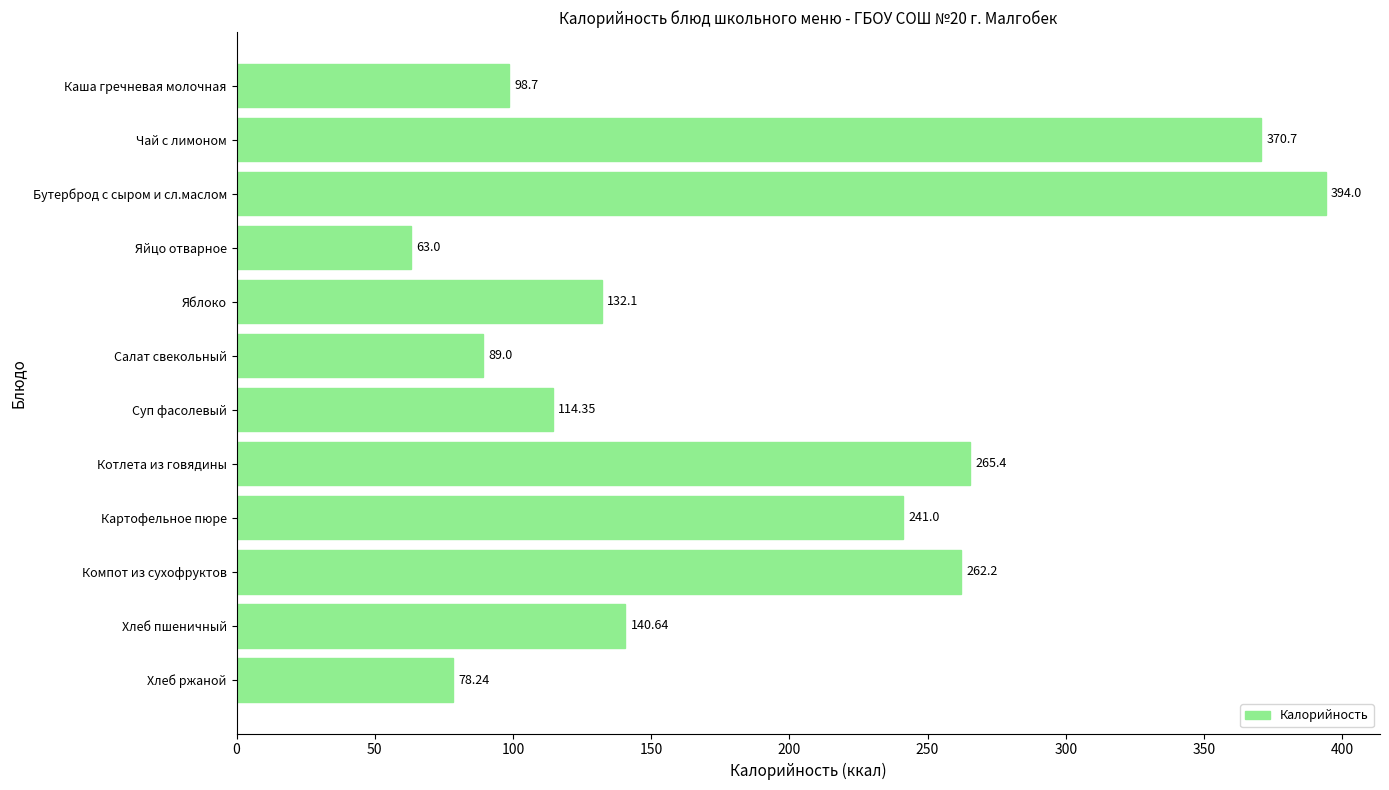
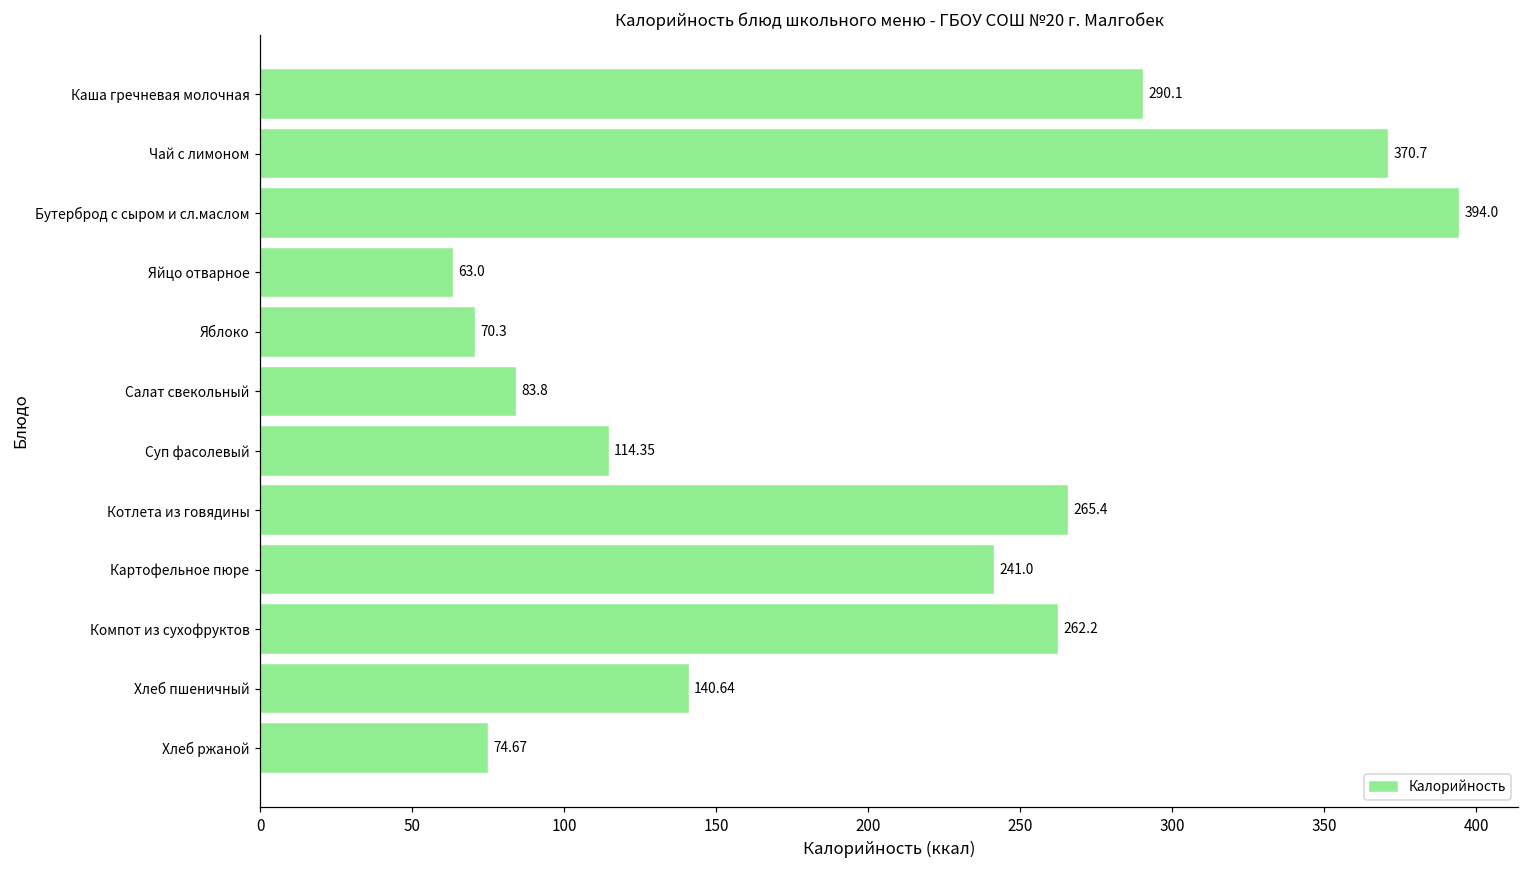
Каша гречневая молочная: 98.7 -> 290.1
Яблоко: 132.1 -> 70.3
Салат свекольный: 89.0 -> 83.8
Хлеб ржаной: 78.24 -> 74.67
